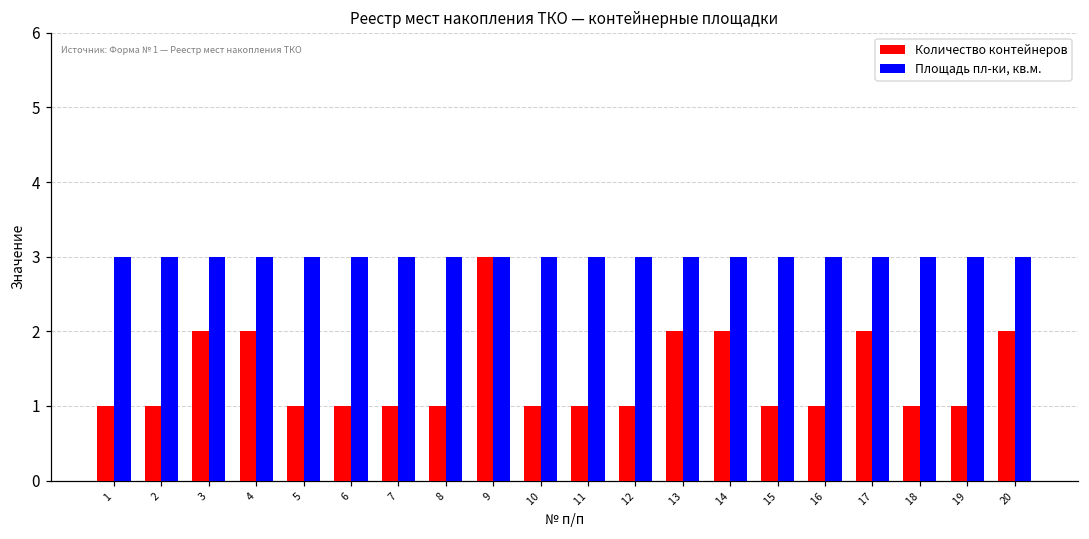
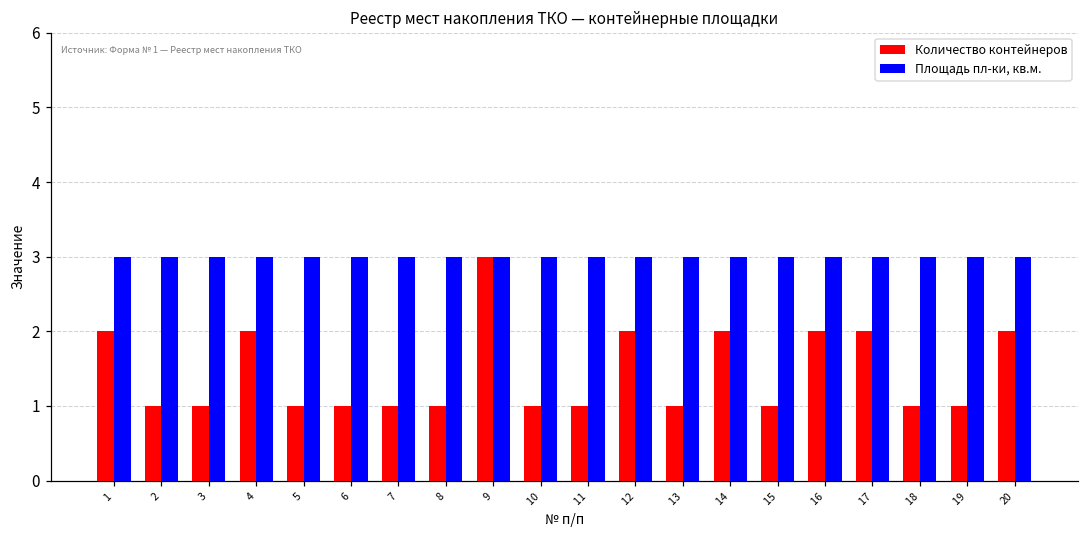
Количество контейнеров, 1: 1 -> 2
Количество контейнеров, 3: 2 -> 1
Количество контейнеров, 12: 1 -> 2
Количество контейнеров, 13: 2 -> 1
Количество контейнеров, 16: 1 -> 2
